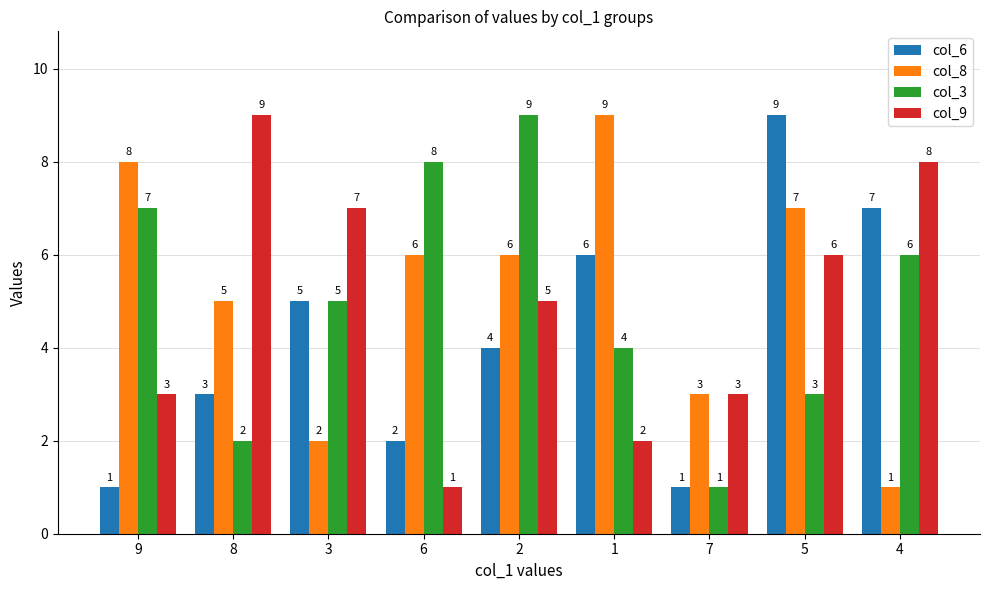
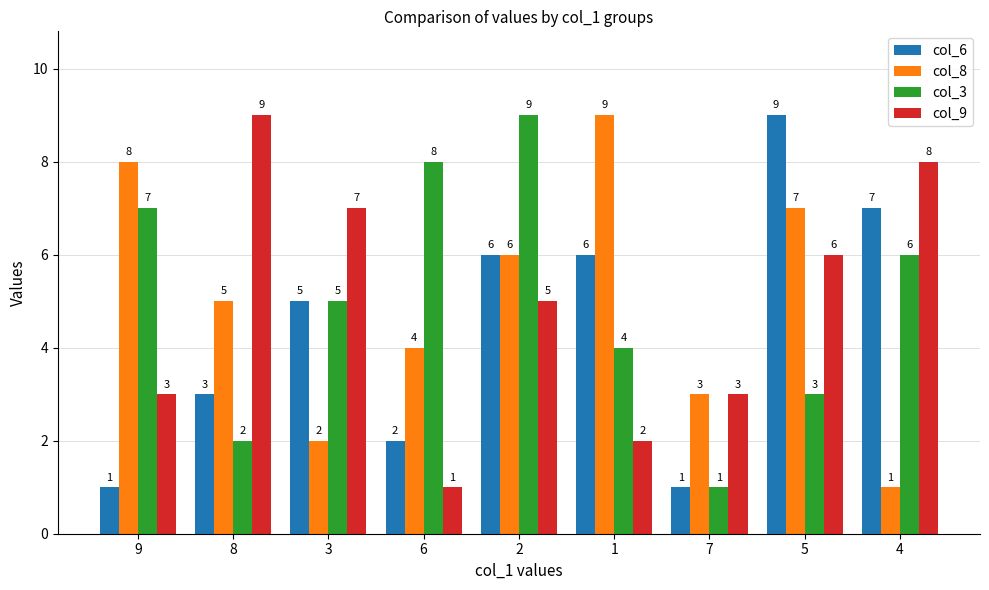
col_8, 6: 6 -> 4
col_6, 2: 4 -> 6
